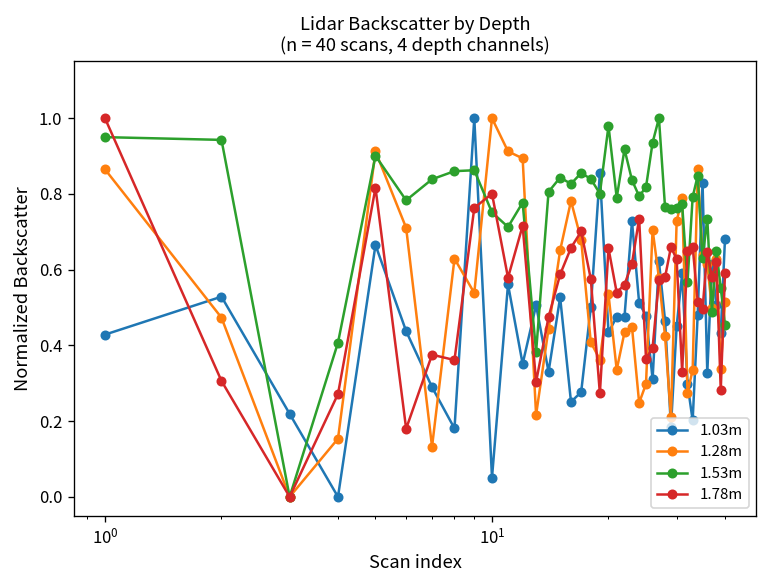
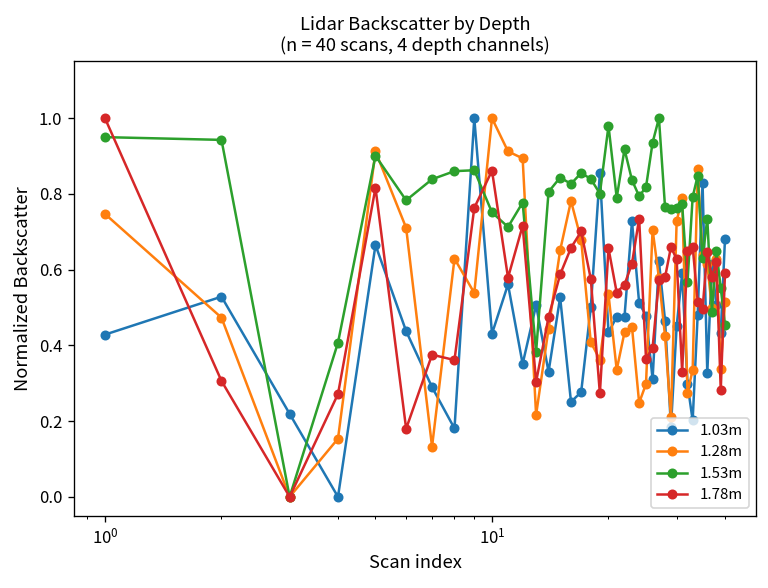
1.28m, 10^0: 0.87 -> 0.75
1.03m, 10^1: 0.05 -> 0.43
1.78m, 10^1: 0.80 -> 0.86
